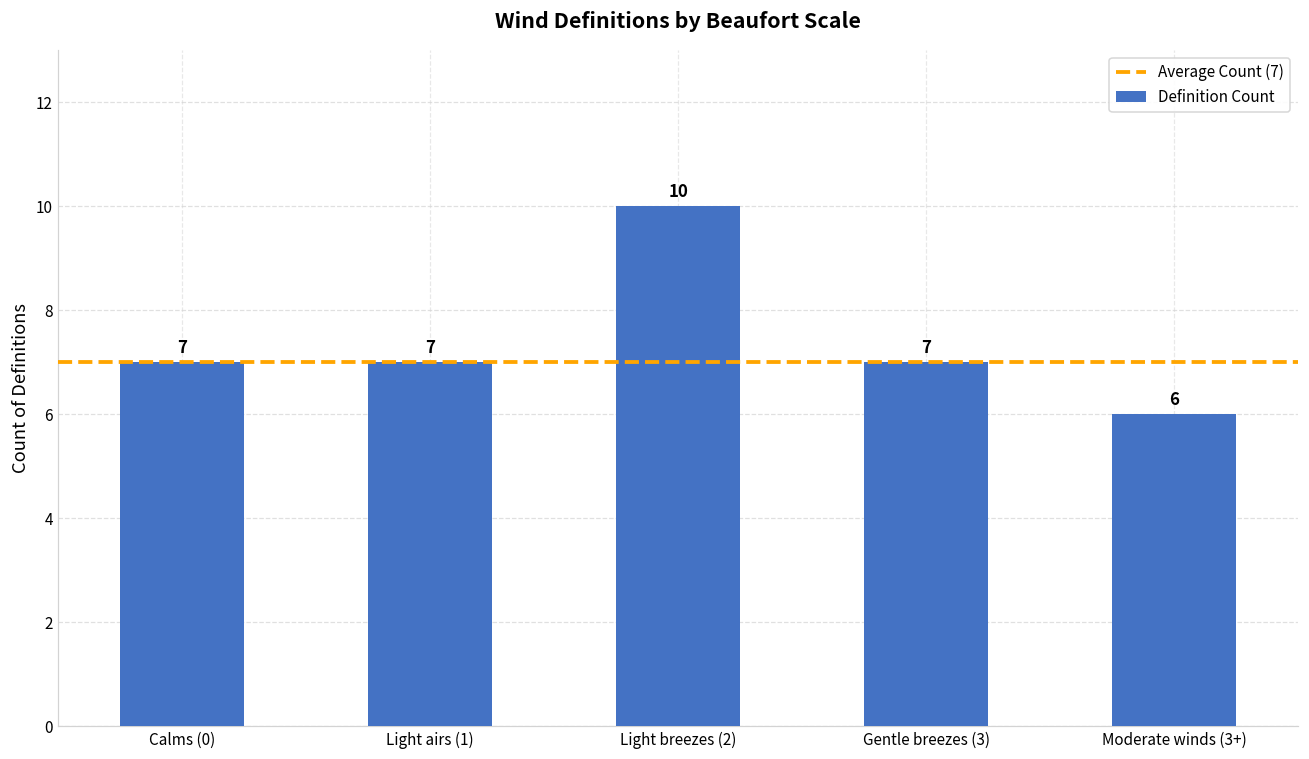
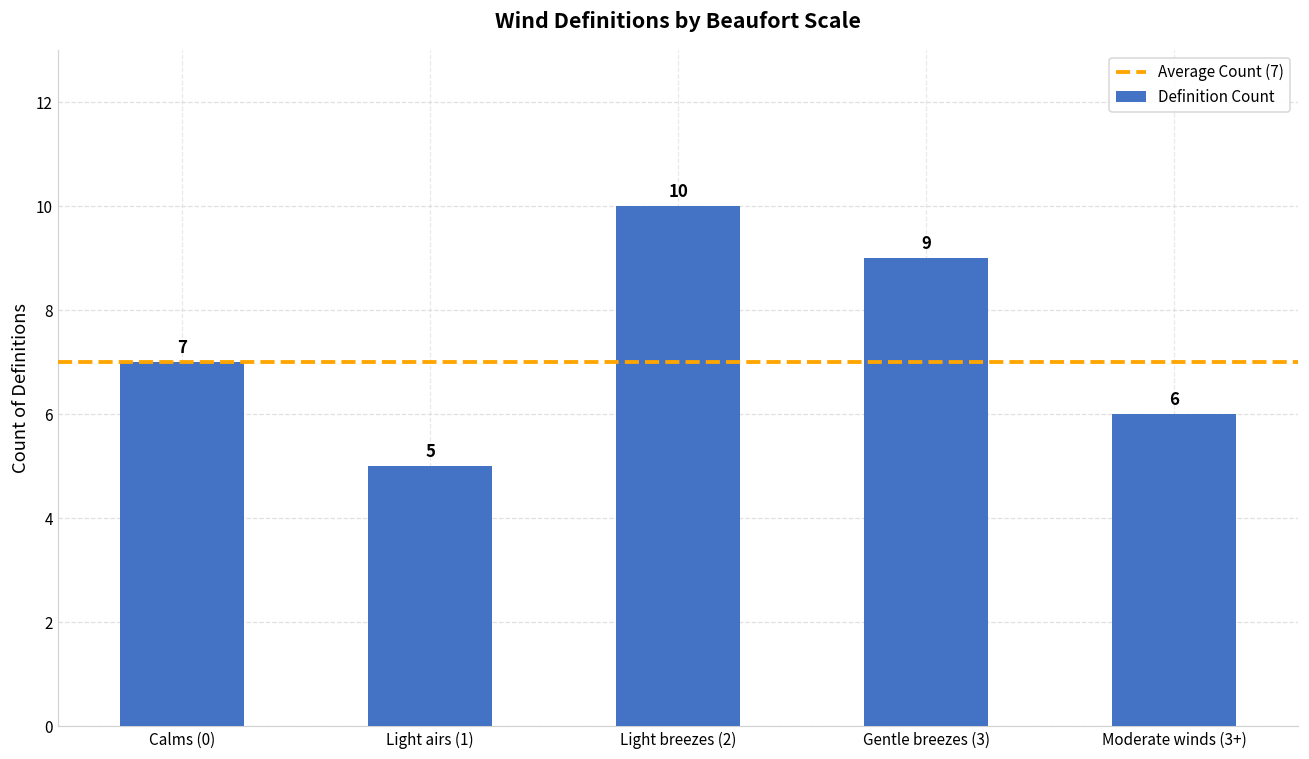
Light airs (1): 7 -> 5
Gentle breezes (3): 7 -> 9
